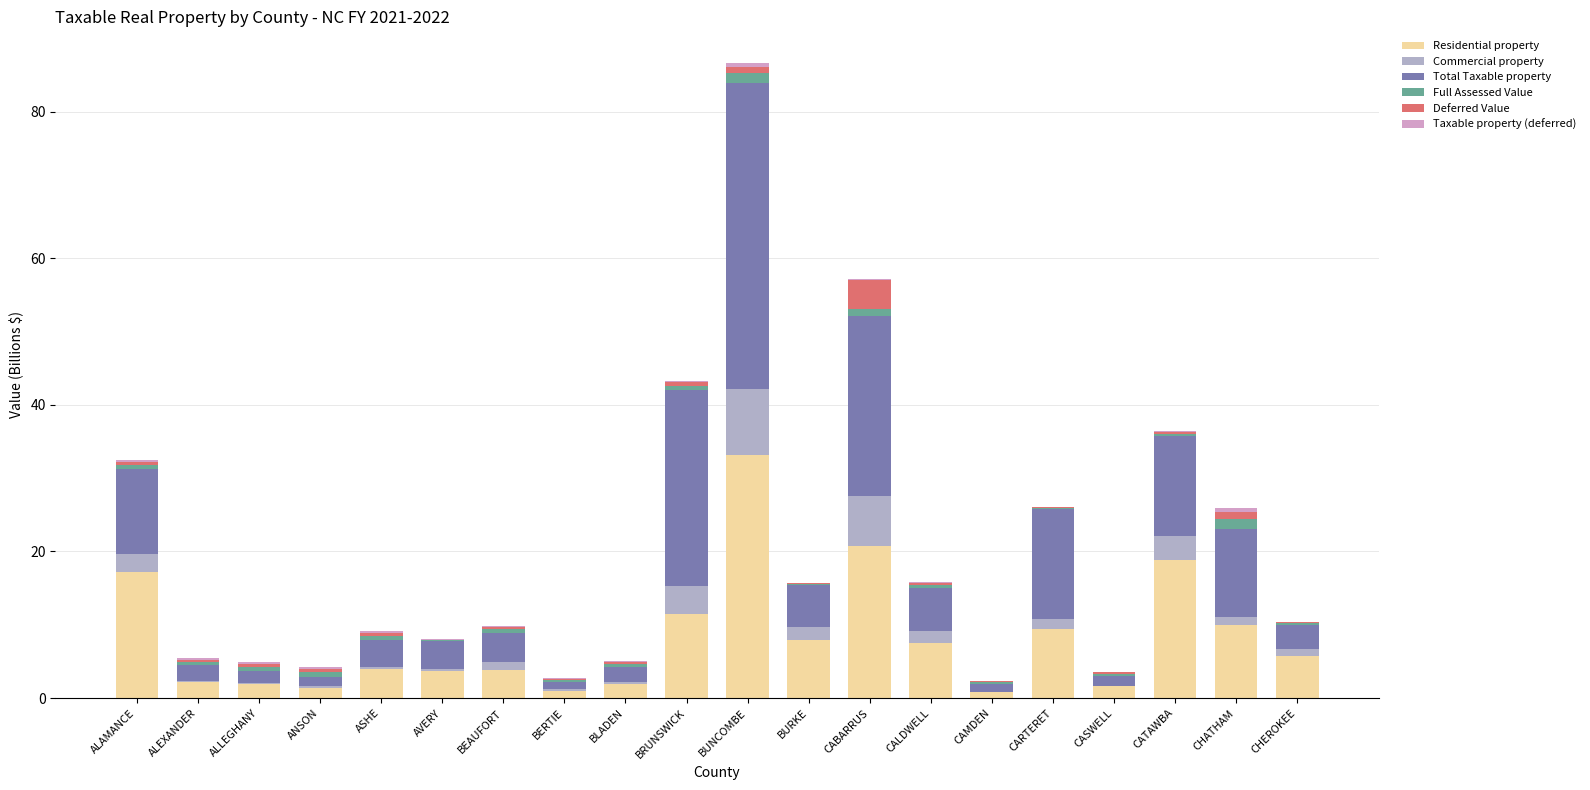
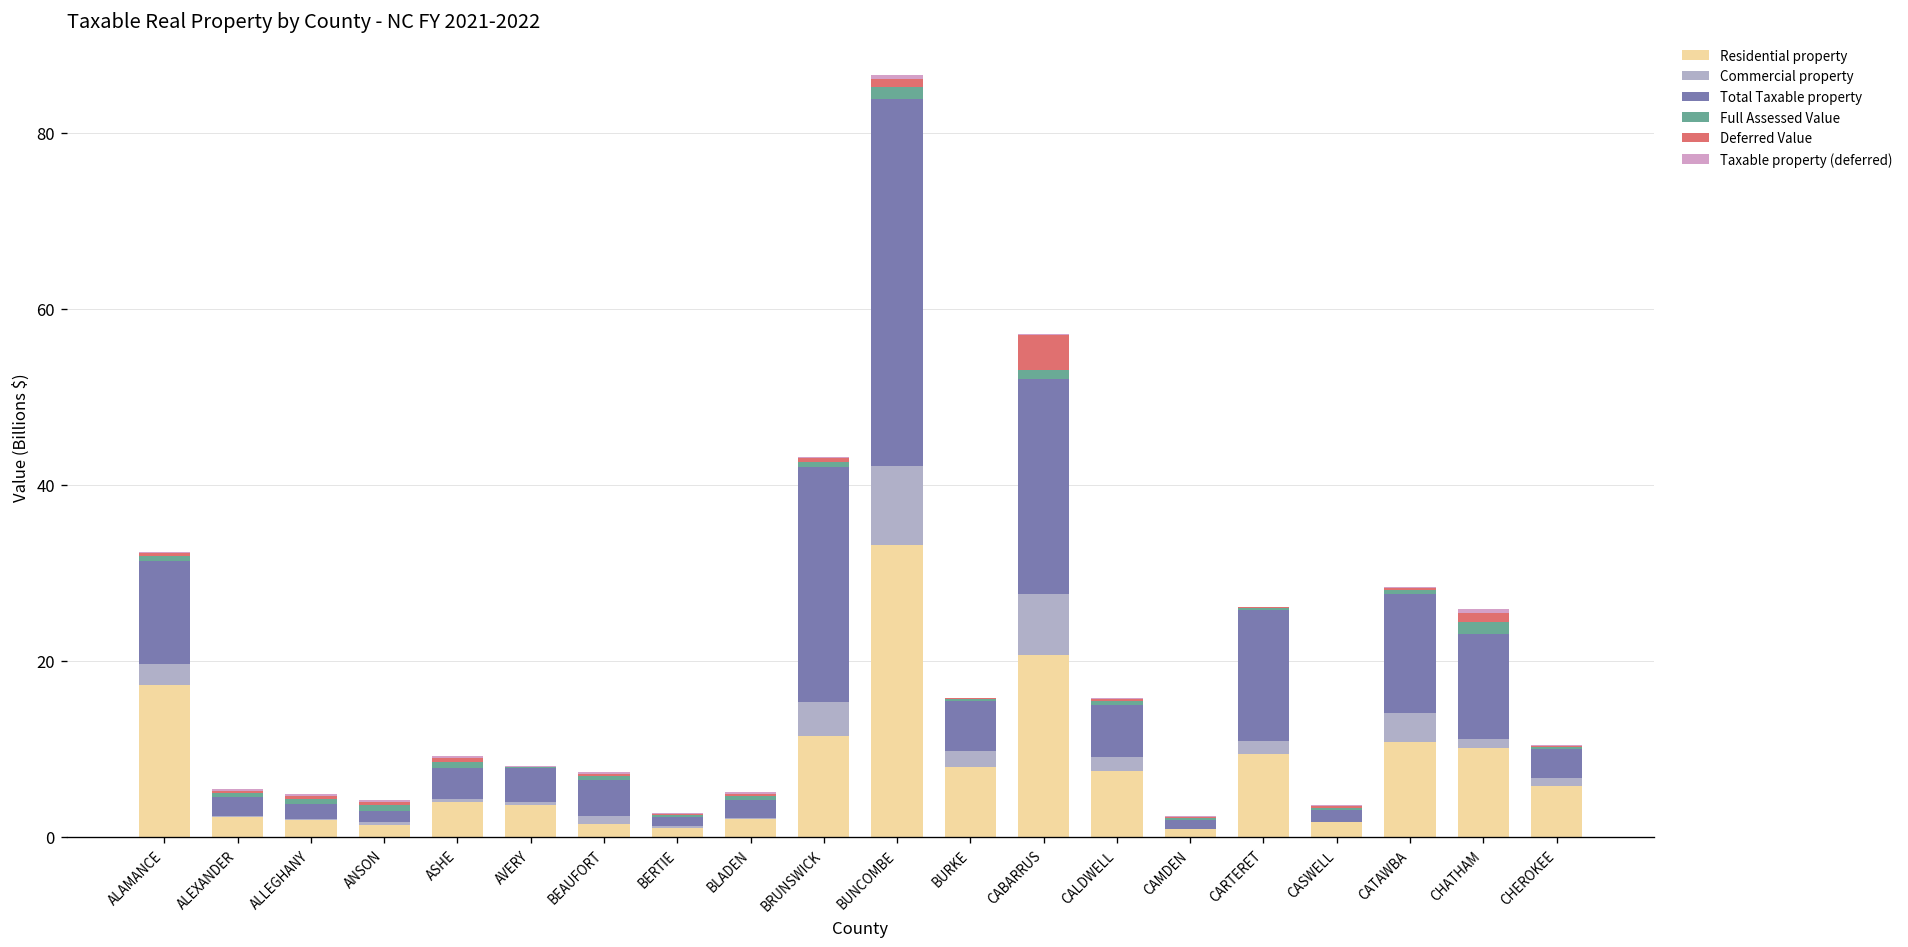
Residential property, BEAUFORT: 4 -> 1
Residential property, CATAWBA: 19 -> 11
